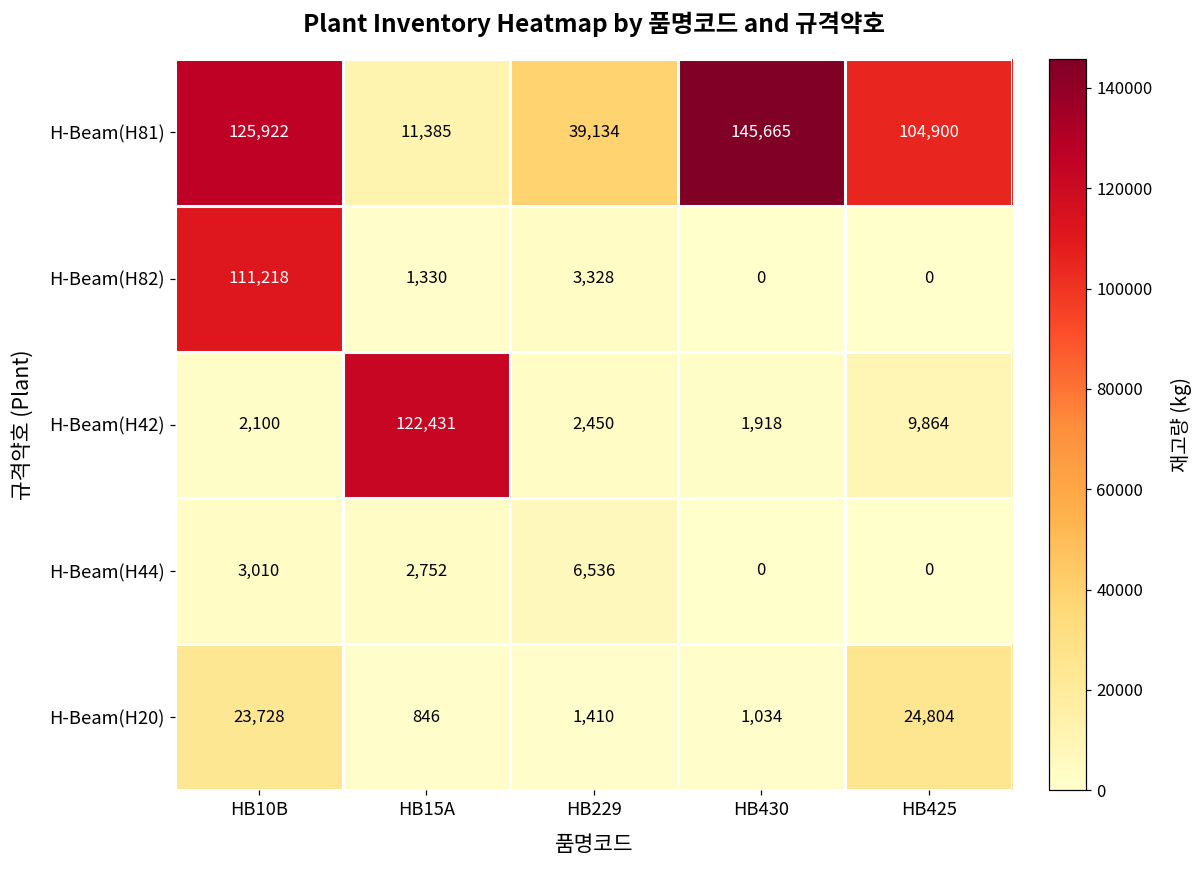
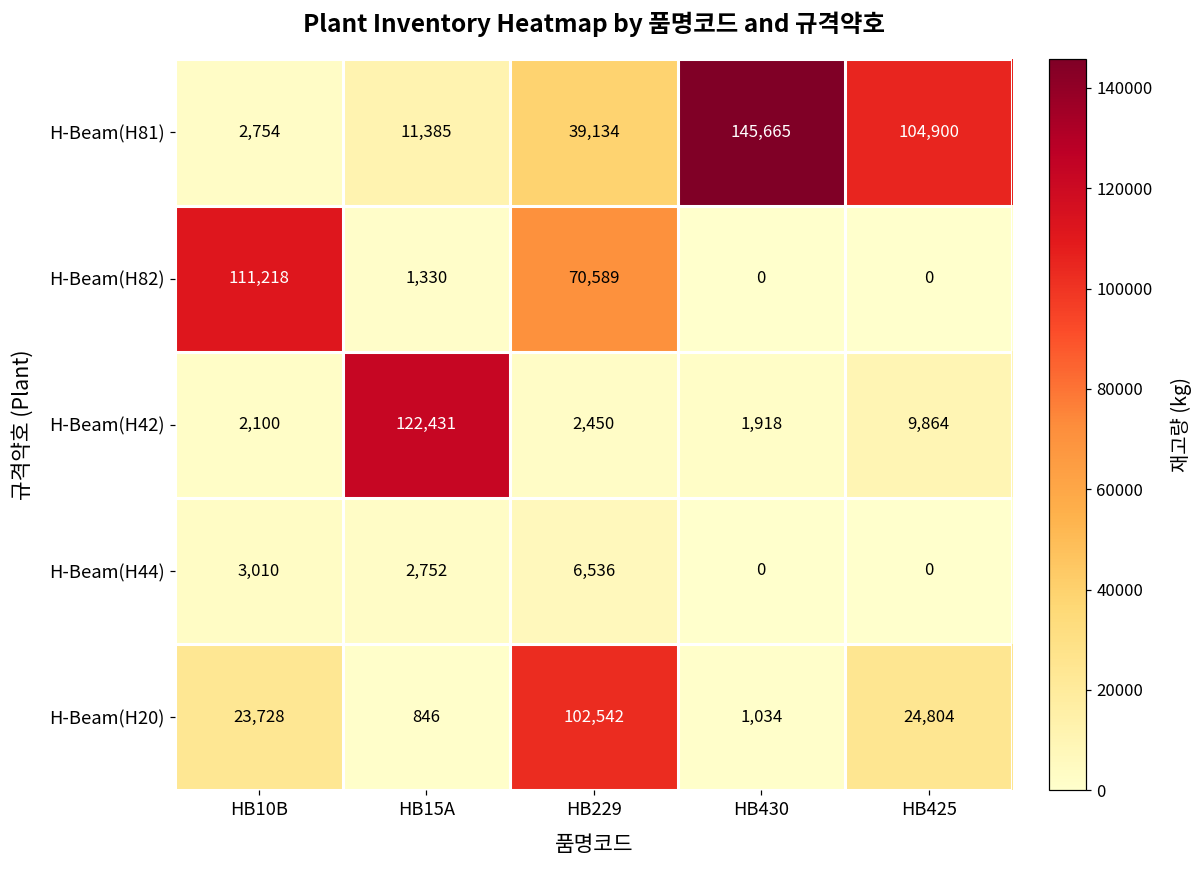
H-Beam(H81), HB10B: 125,922 -> 2,754
H-Beam(H82), HB229: 3,328 -> 70,589
H-Beam(H20), HB229: 1,410 -> 102,542
